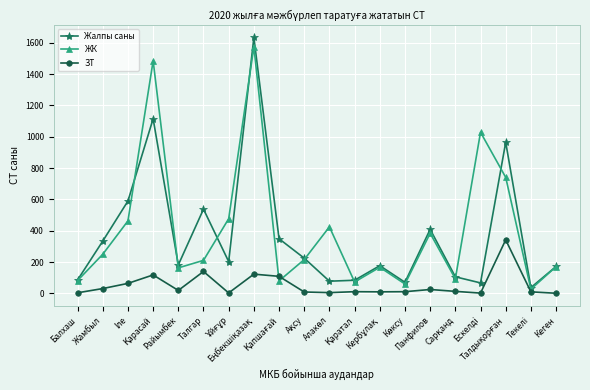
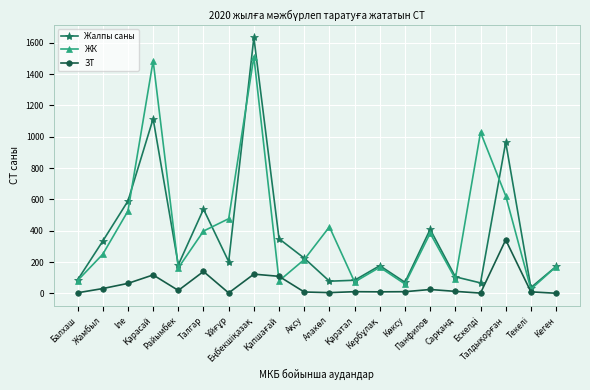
ЖК, Іле: 460 -> 530
ЖК, Талгар: 210 -> 400
ЖК, Еңбекшіқазақ: 1580 -> 1510
ЖК, Талдықорған: 740 -> 620
